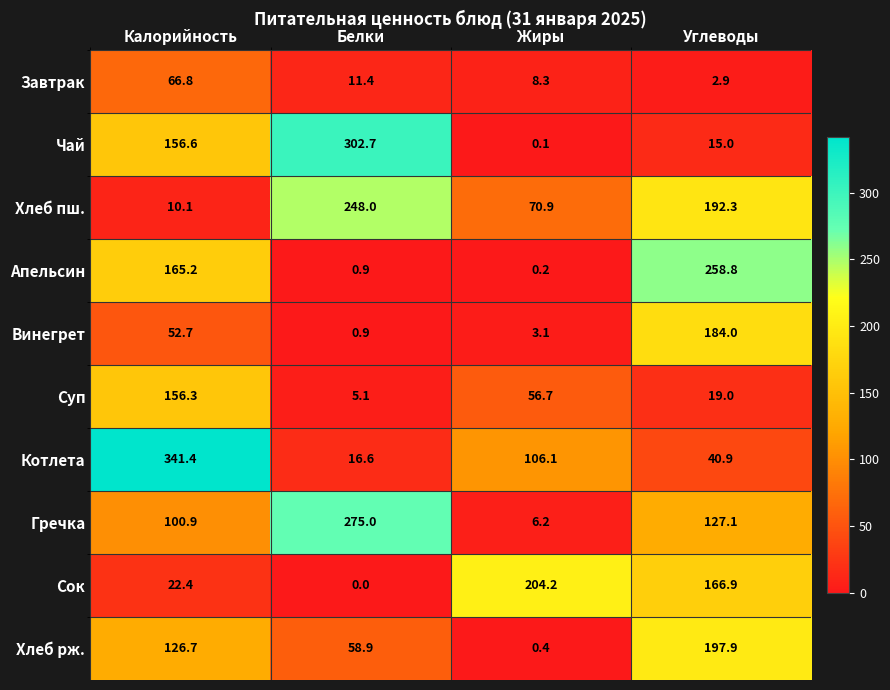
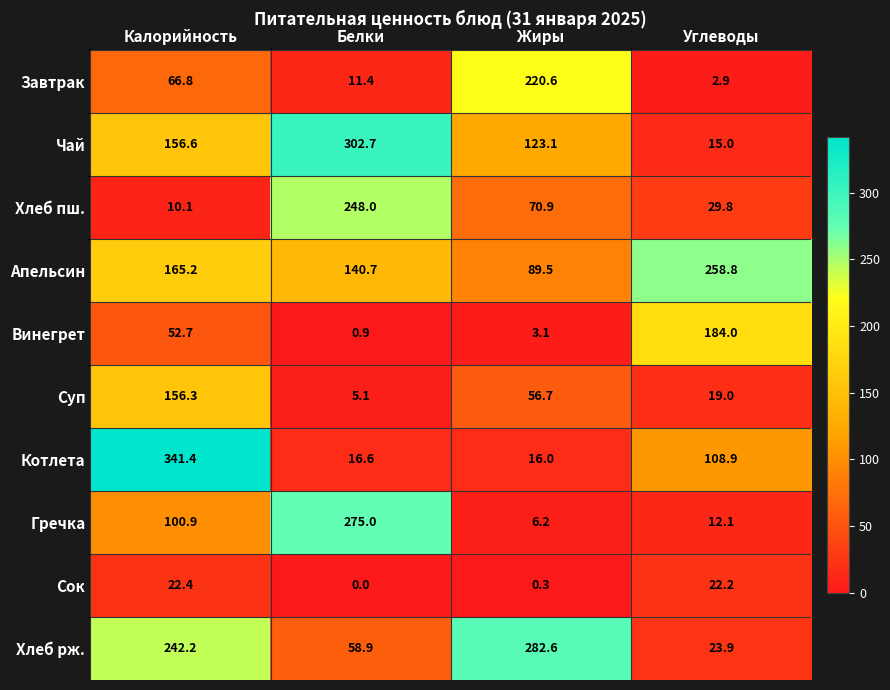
Завтрак, Жиры: 8.3 -> 220.6
Чай, Жиры: 0.1 -> 123.1
Хлеб пш., Углеводы: 192.3 -> 29.8
Апельсин, Белки: 0.9 -> 140.7
Апельсин, Жиры: 0.2 -> 89.5
Котлета, Жиры: 106.1 -> 16.0
Котлета, Углеводы: 40.9 -> 108.9
Гречка, Углеводы: 127.1 -> 12.1
Сок, Жиры: 204.2 -> 0.3
Сок, Углеводы: 166.9 -> 22.2
Хлеб рж., Калорийность: 126.7 -> 242.2
Хлеб рж., Жиры: 0.4 -> 282.6
Хлеб рж., Углеводы: 197.9 -> 23.9
